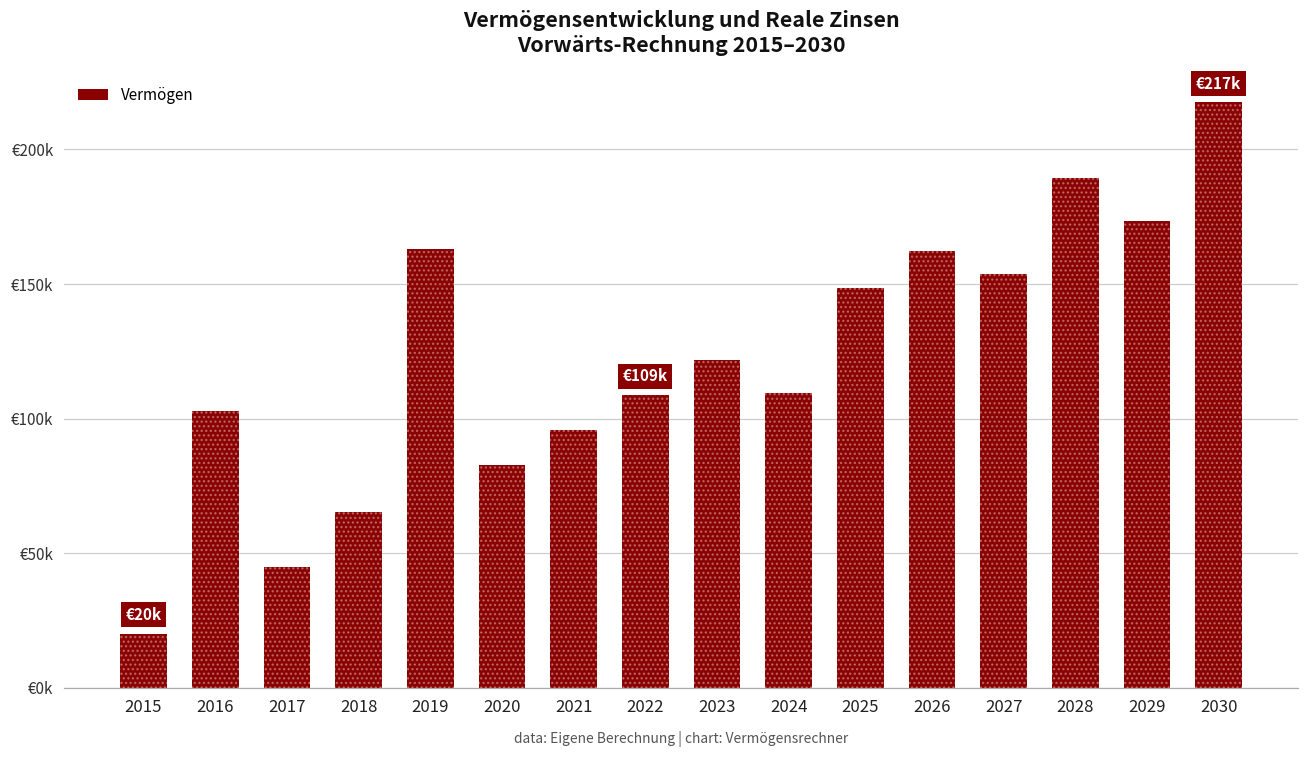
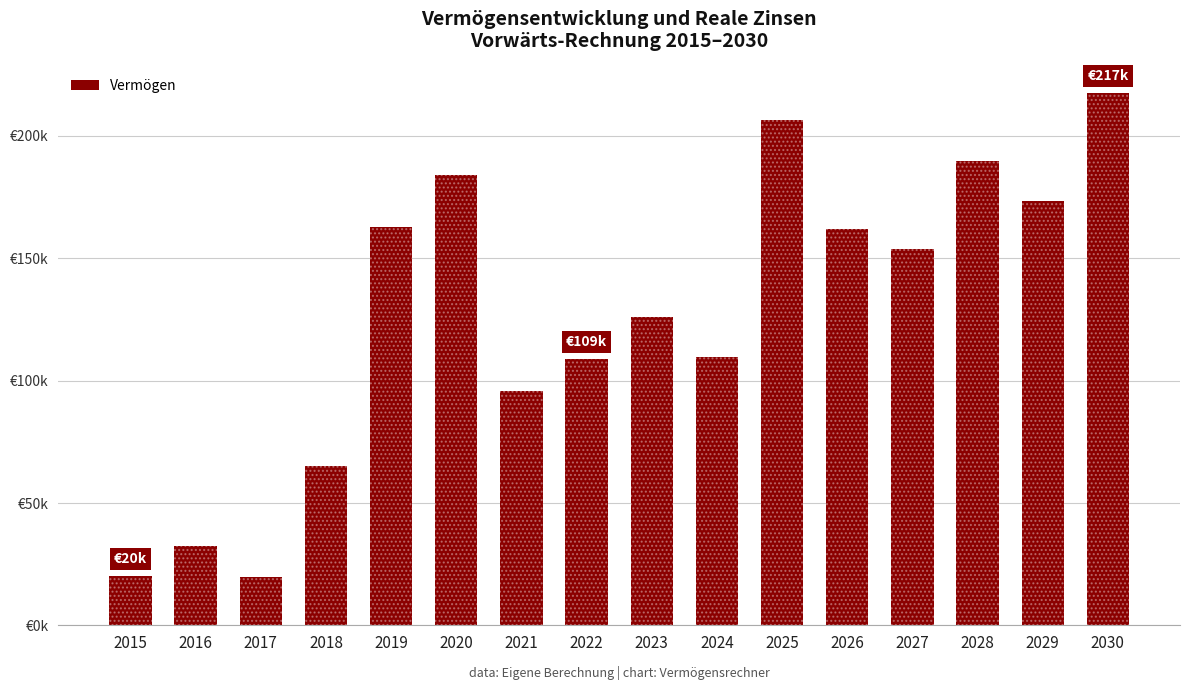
2016: €103000 -> €32000
2017: €45000 -> €20000
2020: €83000 -> €184000
2023: €122000 -> €126000
2025: €149000 -> €206000
